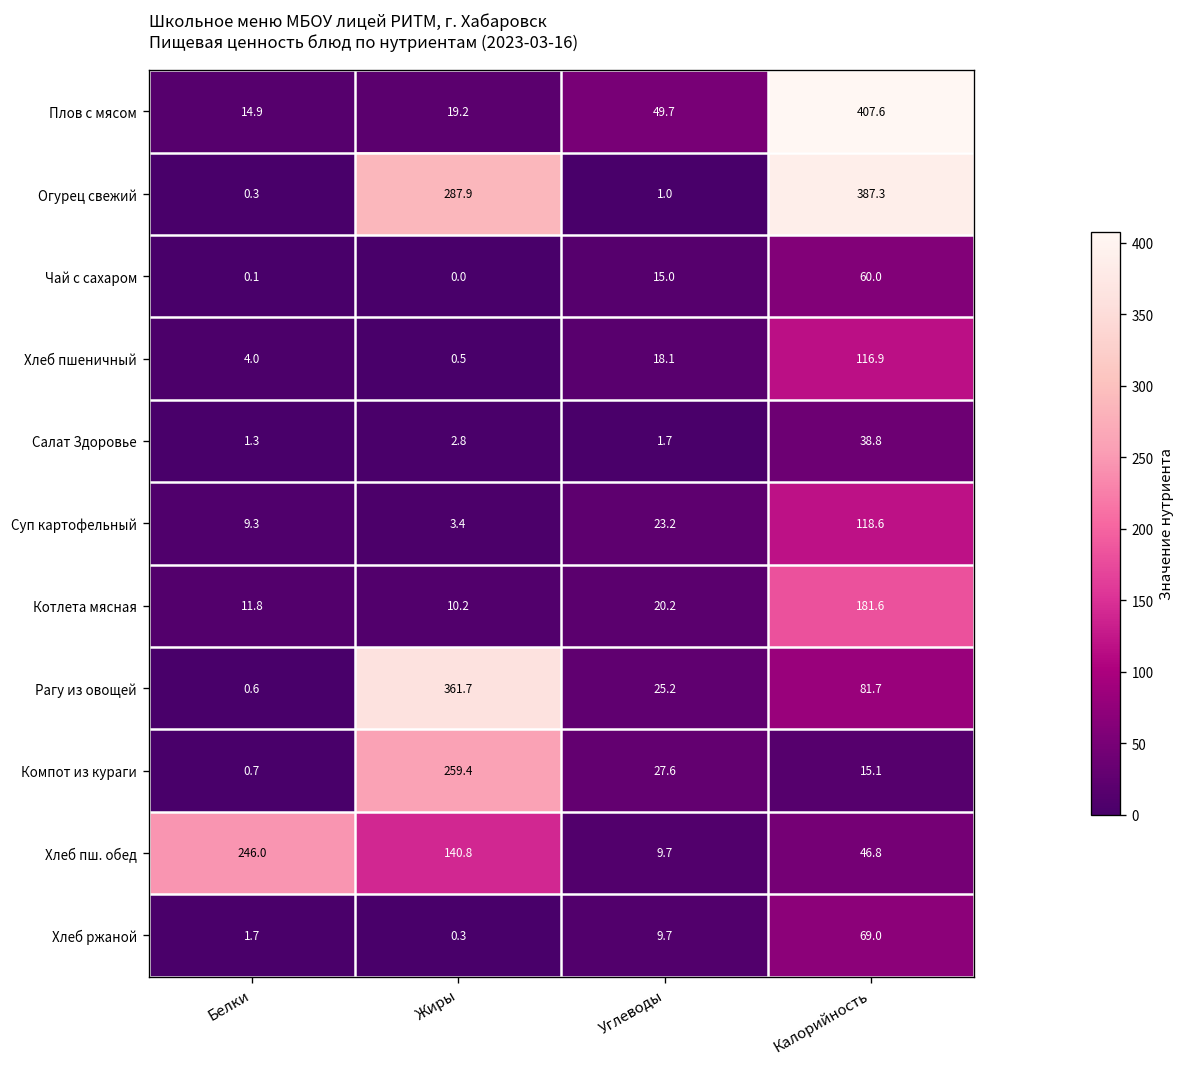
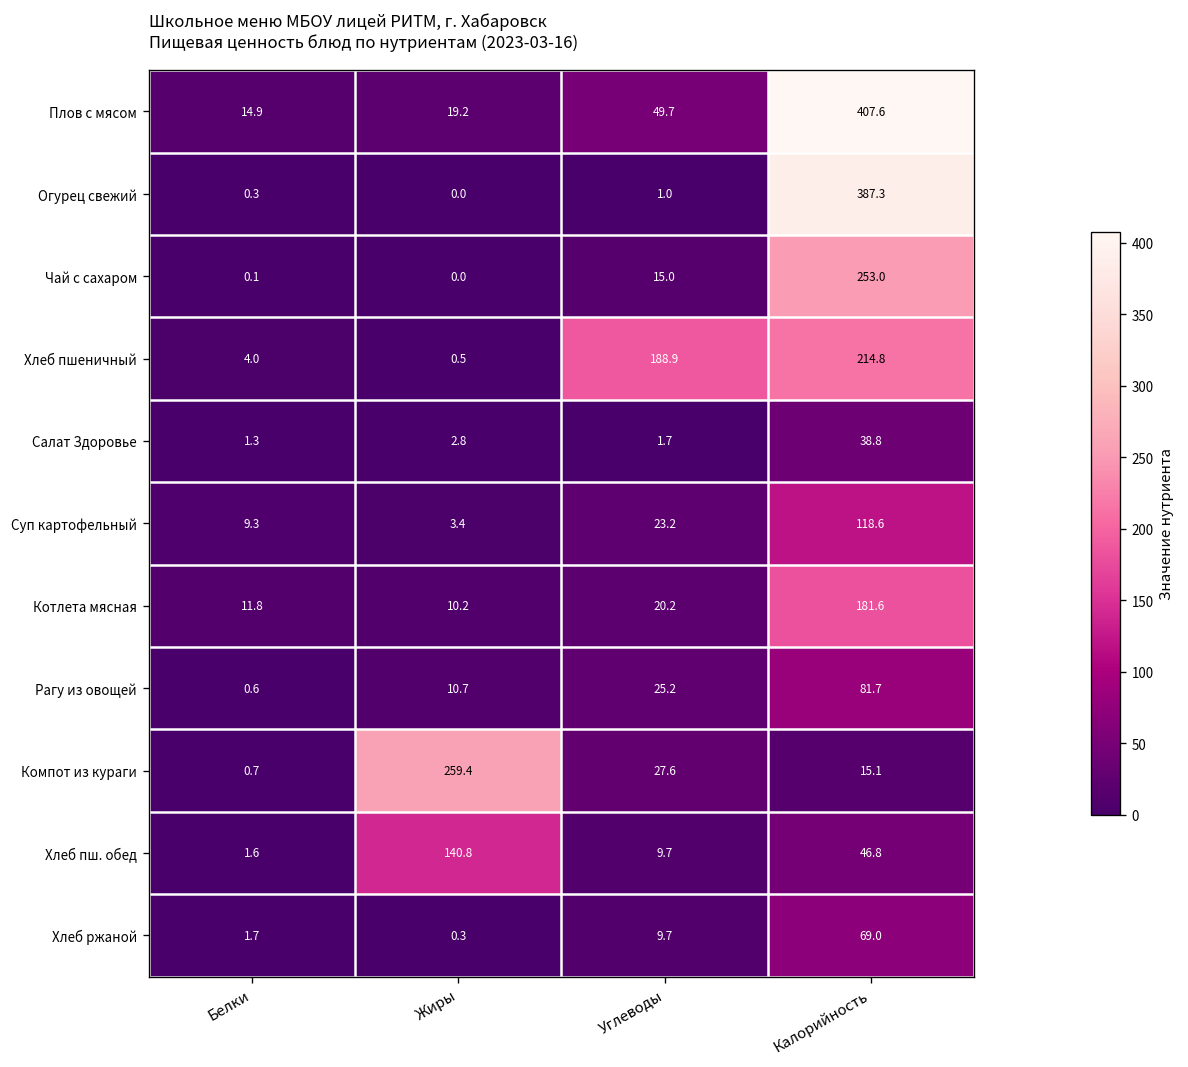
Огурец свежий, Жиры: 287.9 -> 0.0
Чай с сахаром, Калорийность: 60.0 -> 253.0
Хлеб пшеничный, Углеводы: 18.1 -> 188.9
Хлеб пшеничный, Калорийность: 116.9 -> 214.8
Рагу из овощей, Жиры: 361.7 -> 10.7
Хлеб пш. обед, Белки: 246.0 -> 1.6
